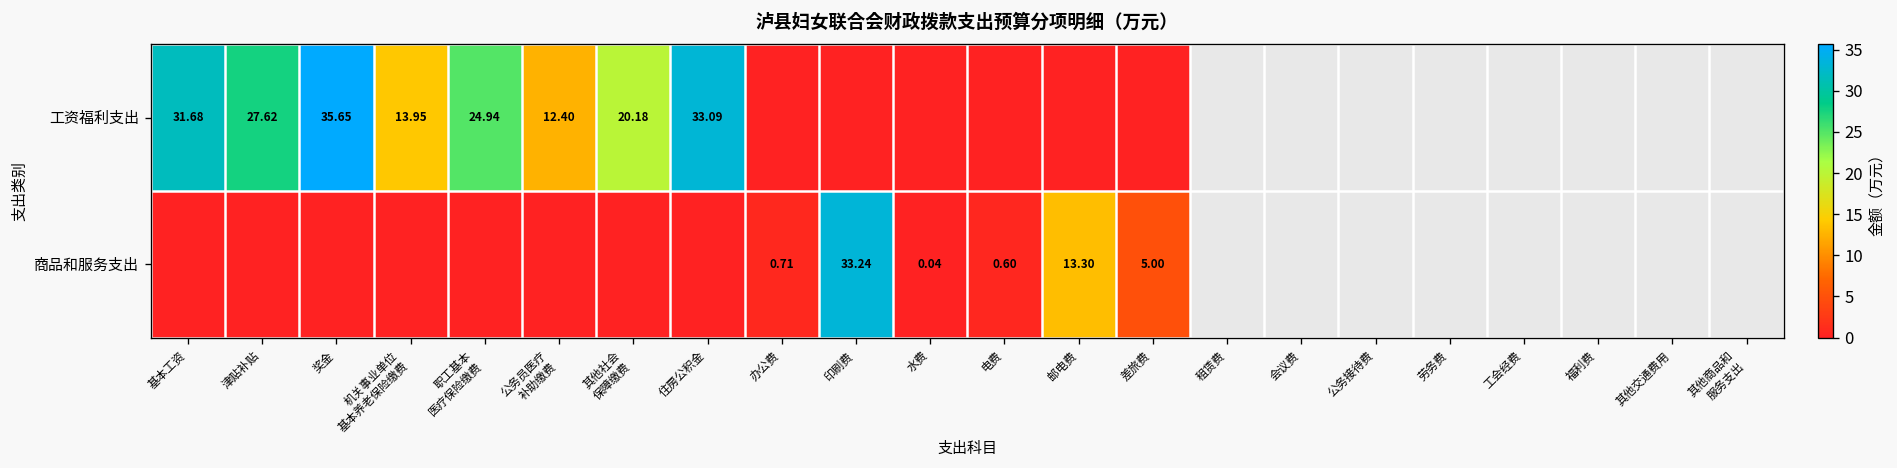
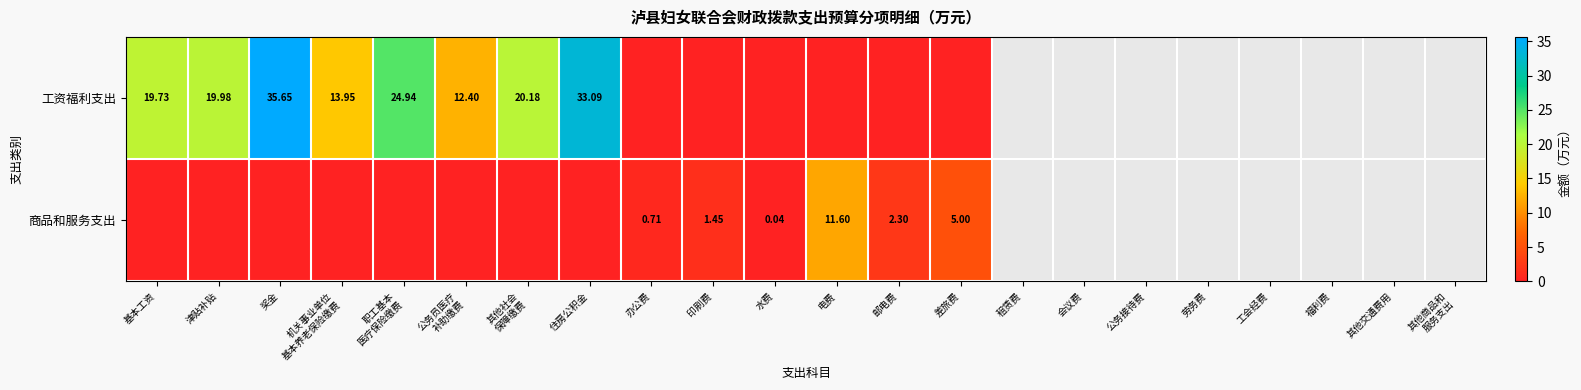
工资福利支出, 基本工资: 31.68 -> 19.73
工资福利支出, 津贴补贴: 27.62 -> 19.98
商品和服务支出, 印刷费: 33.24 -> 1.45
商品和服务支出, 电费: 0.60 -> 11.60
商品和服务支出, 邮电费: 13.30 -> 2.30
